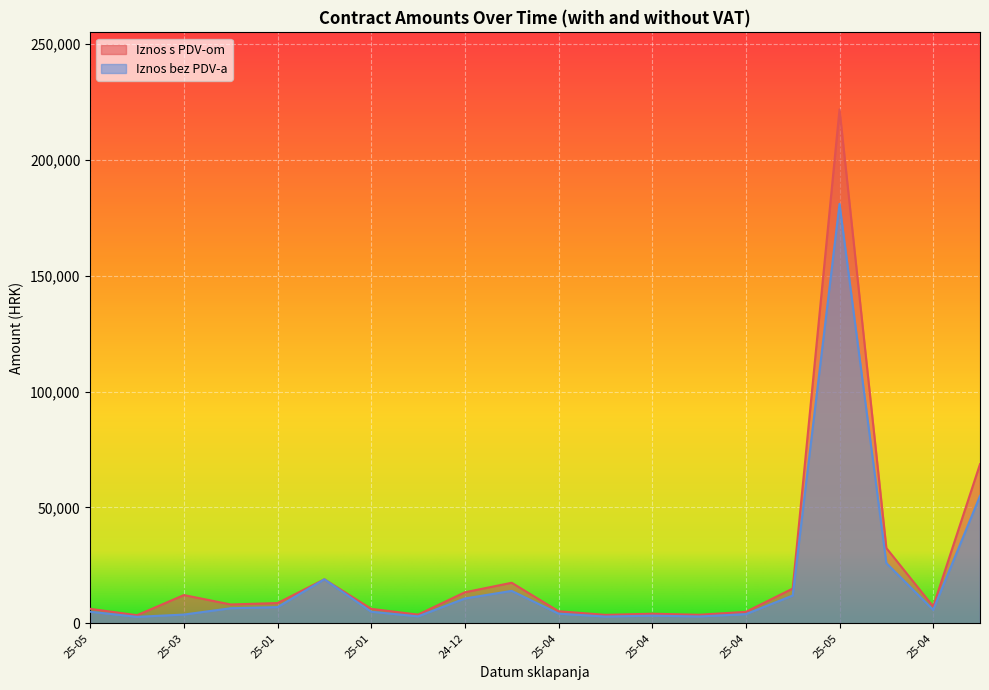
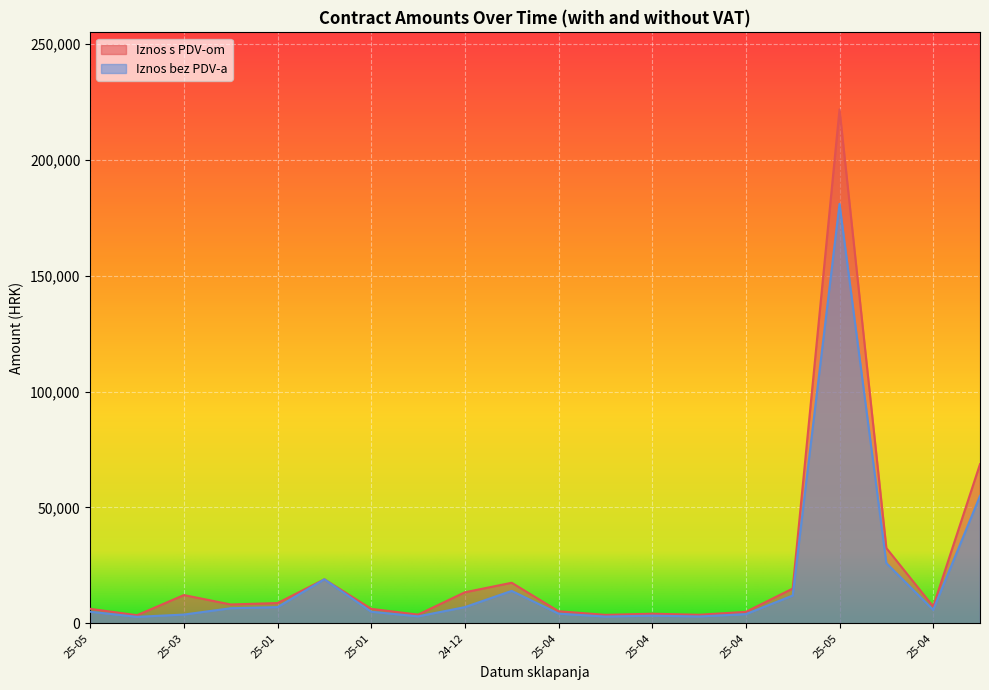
Iznos bez PDV-a, 24-12: 11,000 -> 7,000
